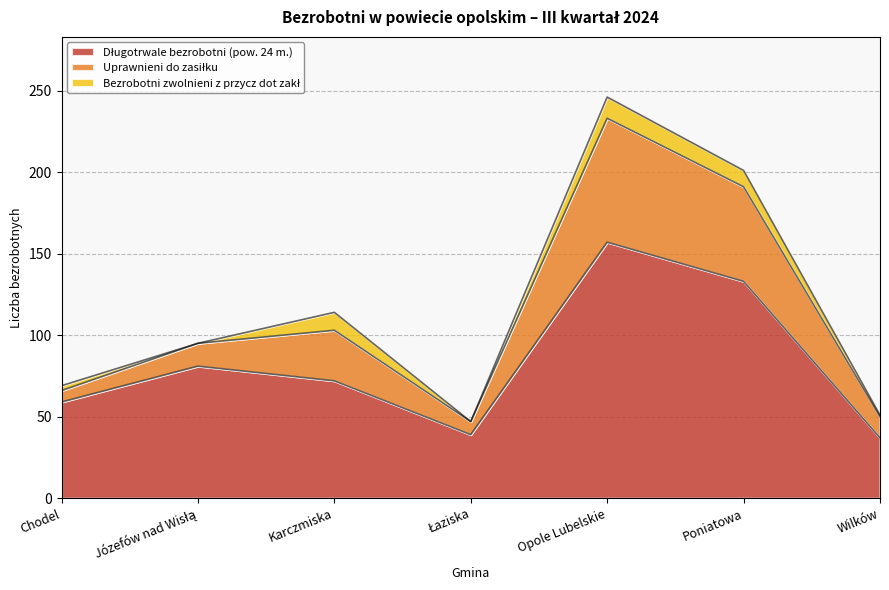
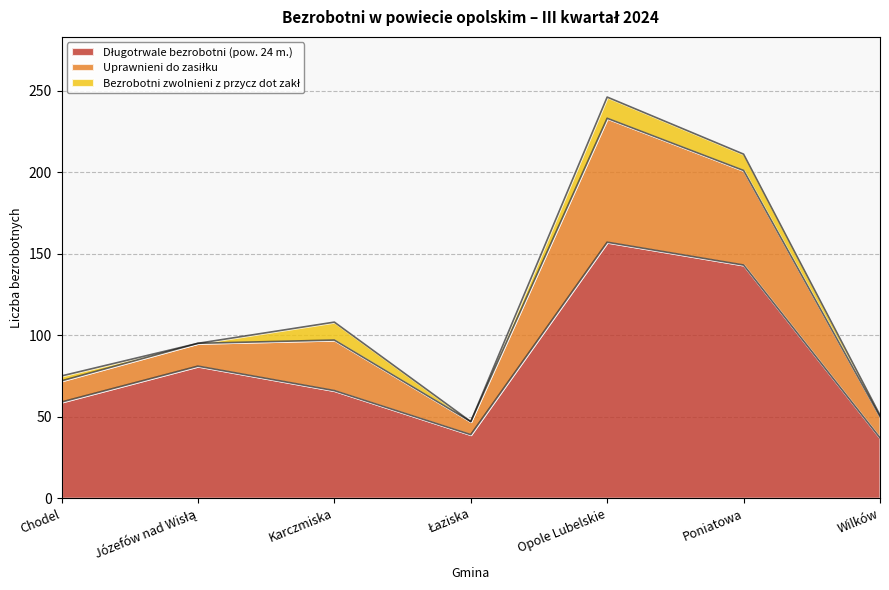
Uprawnieni do zasiłku, Chodel: 7 -> 13
Długotrwale bezrobotni (pow. 24 m.), Karczmiska: 72 -> 66
Długotrwale bezrobotni (pow. 24 m.), Poniatowa: 133 -> 143
